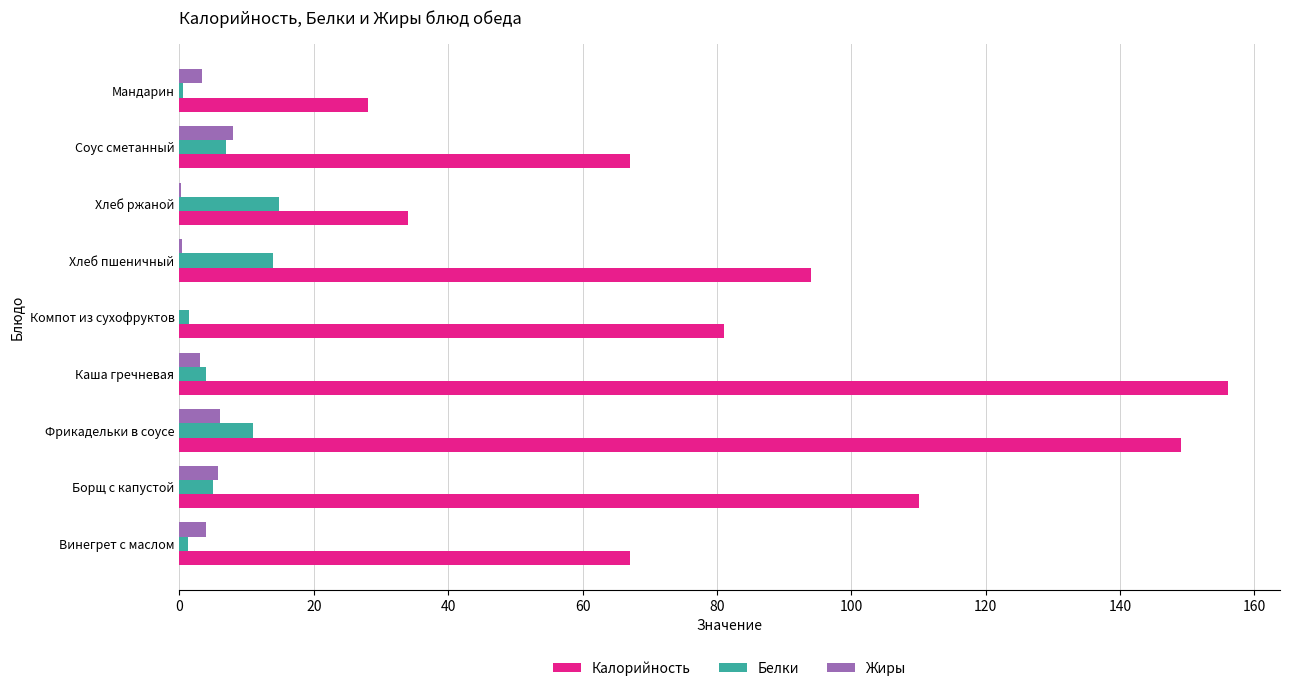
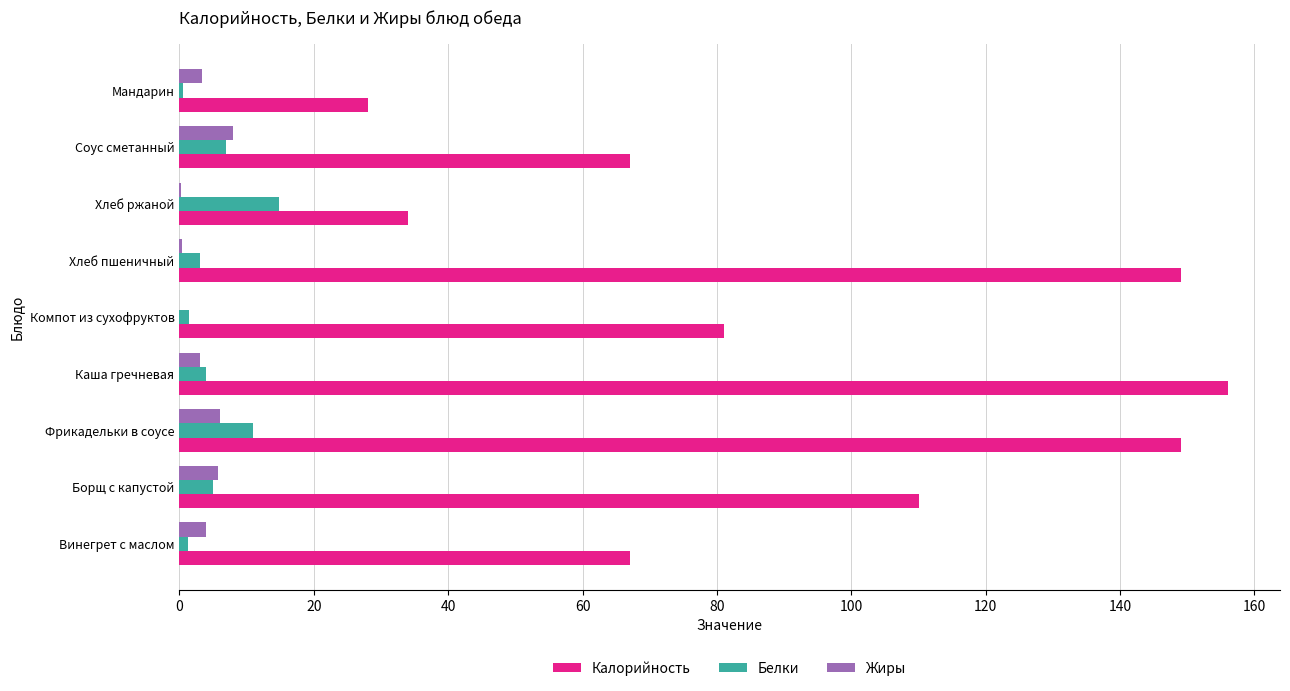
Белки, Хлеб пшеничный: 14 -> 3
Калорийность, Хлеб пшеничный: 94 -> 149
